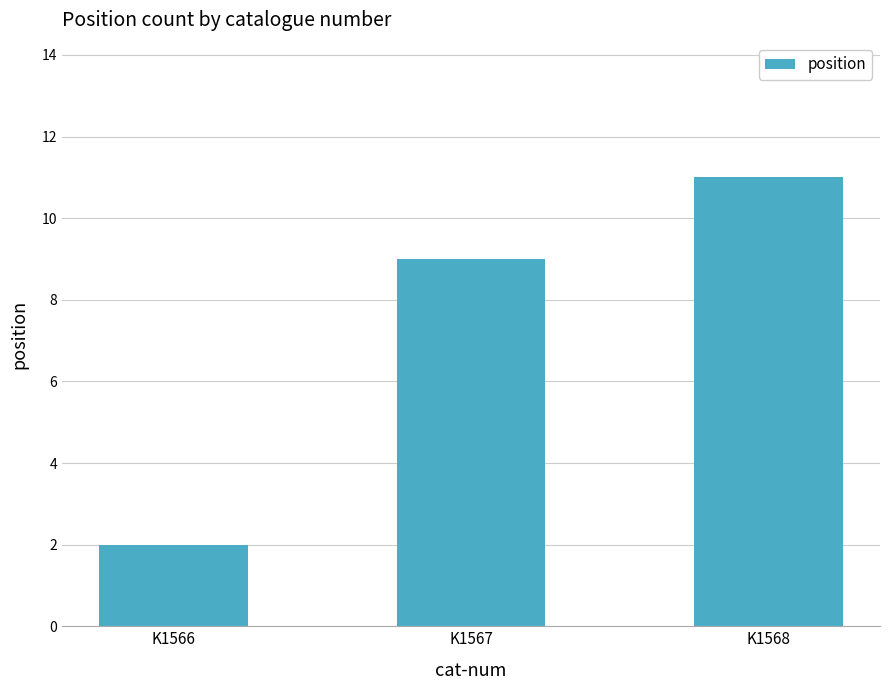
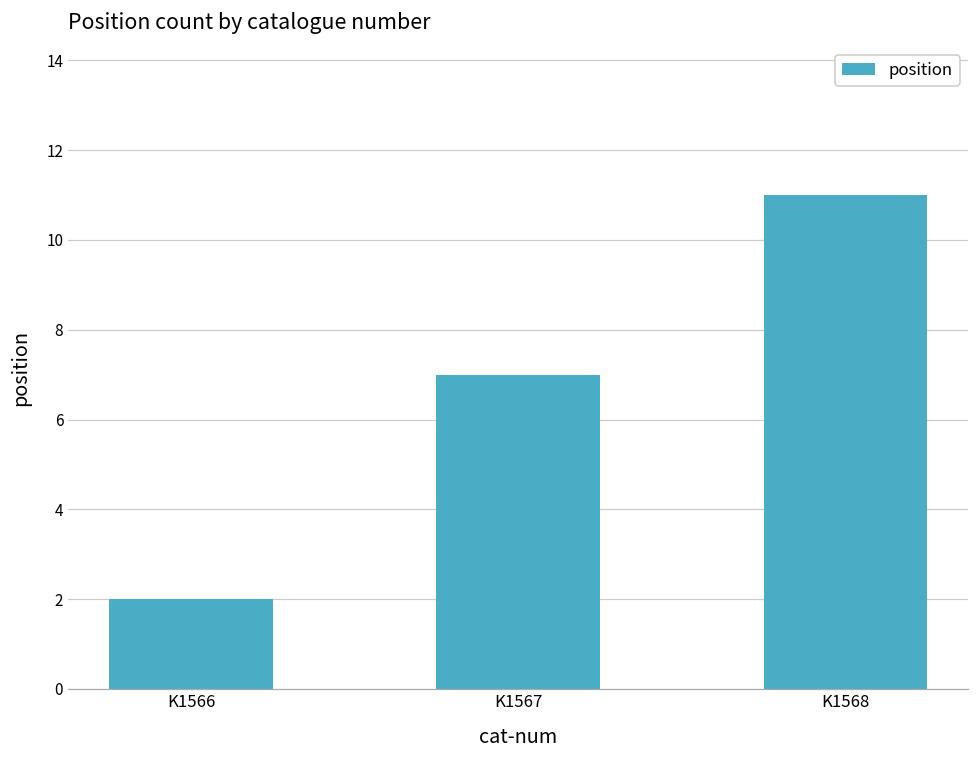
K1567: 9 -> 7
